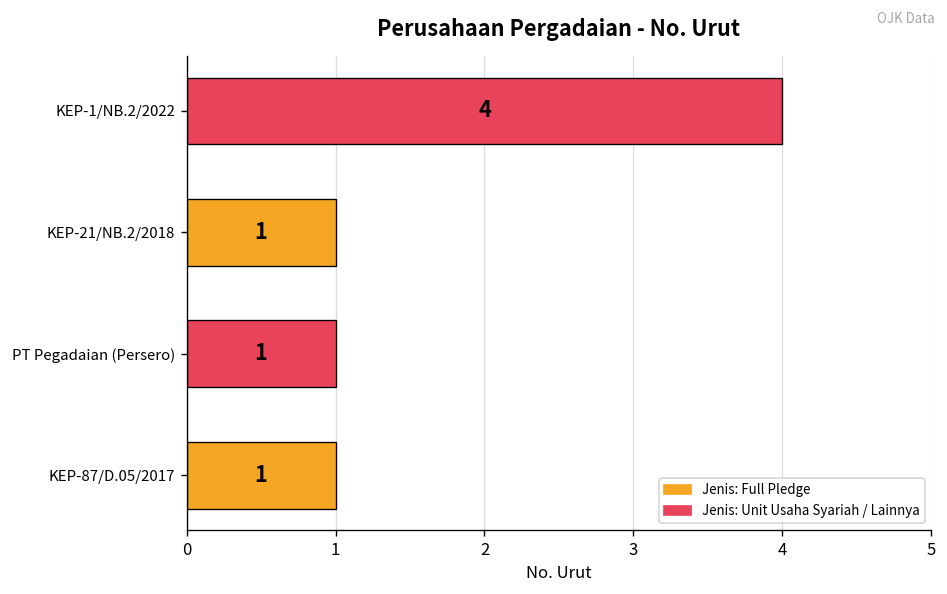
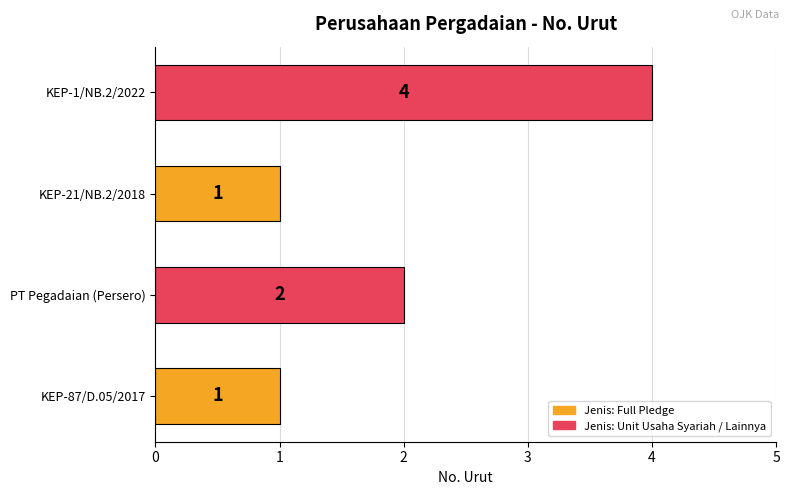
PT Pegadaian (Persero): 1 -> 2
